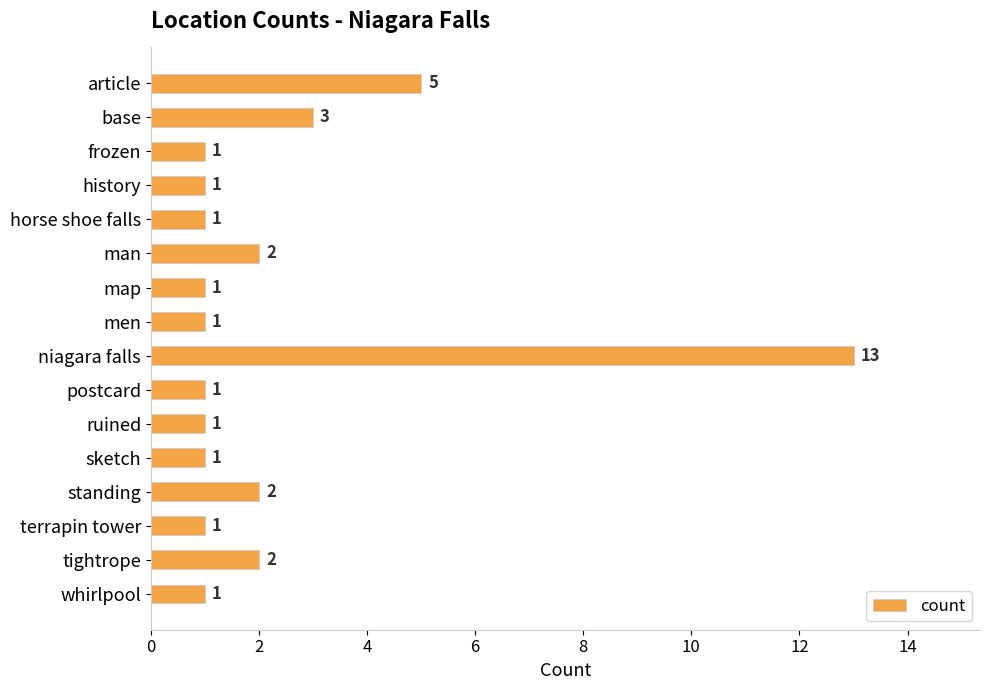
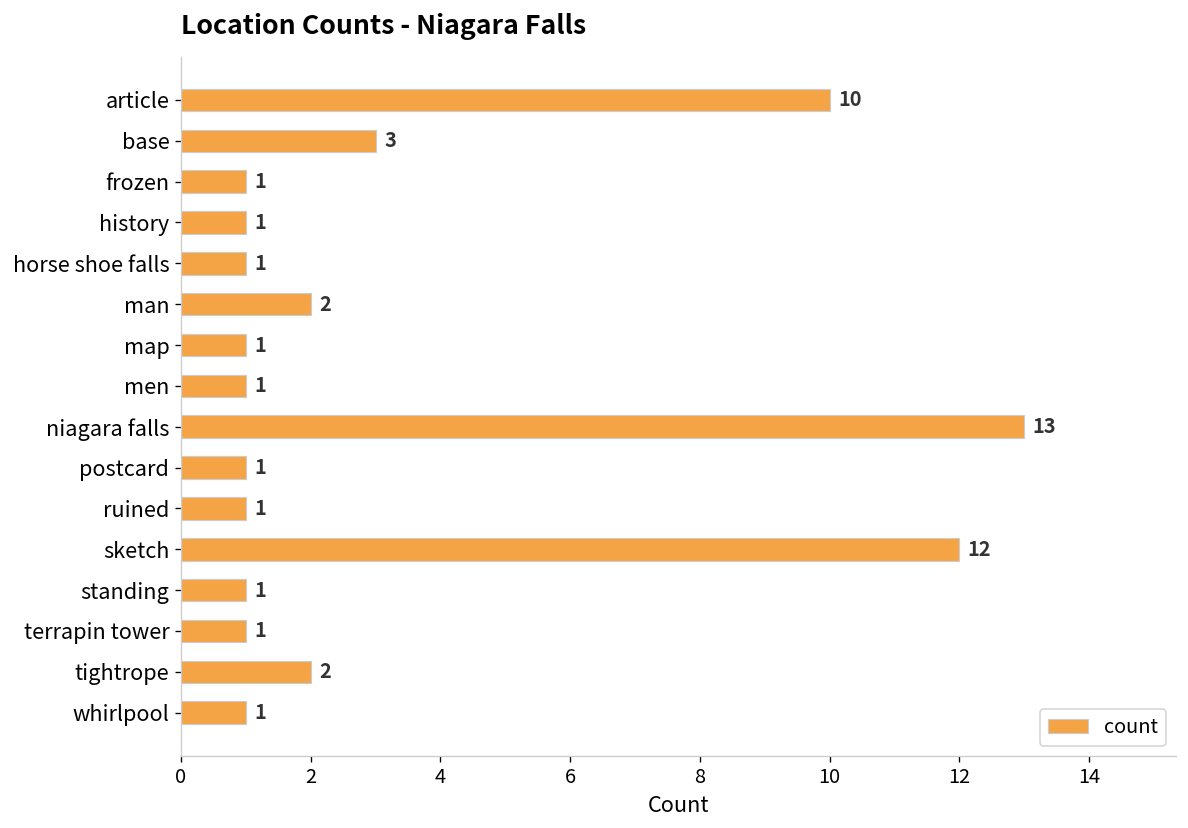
article: 5 -> 10
sketch: 1 -> 12
standing: 2 -> 1
